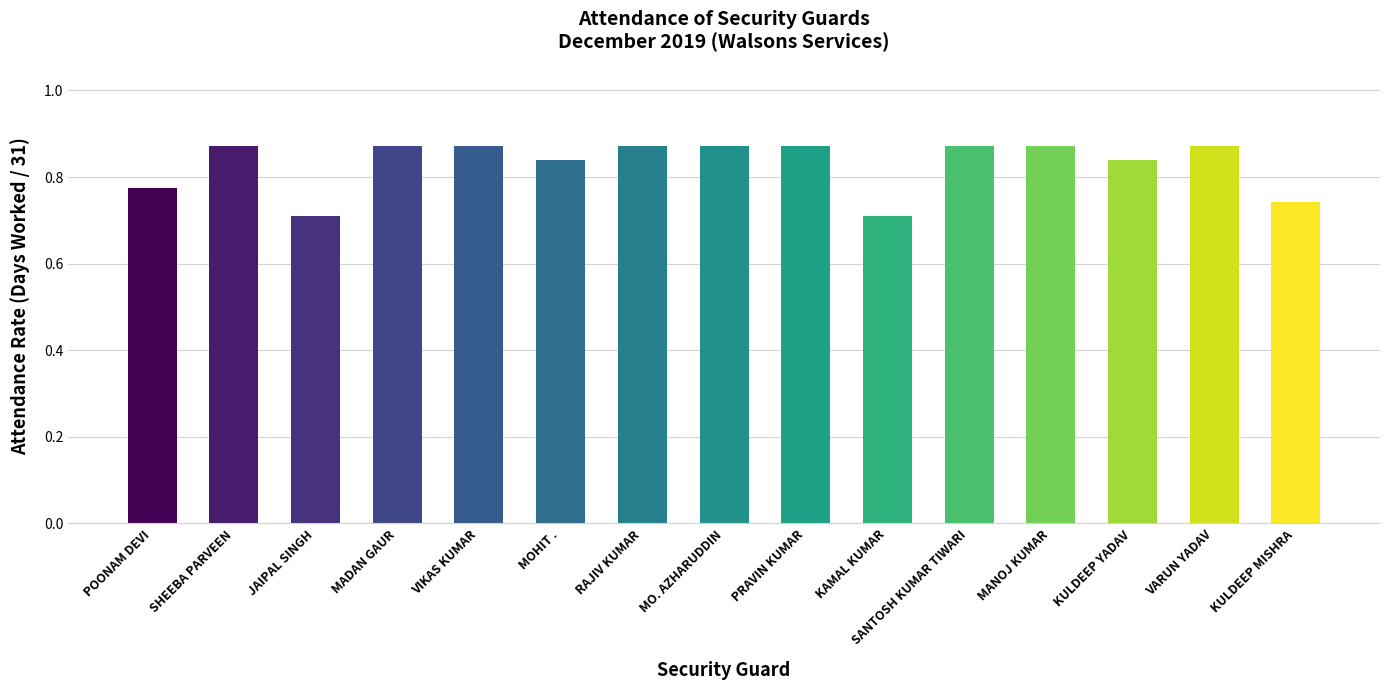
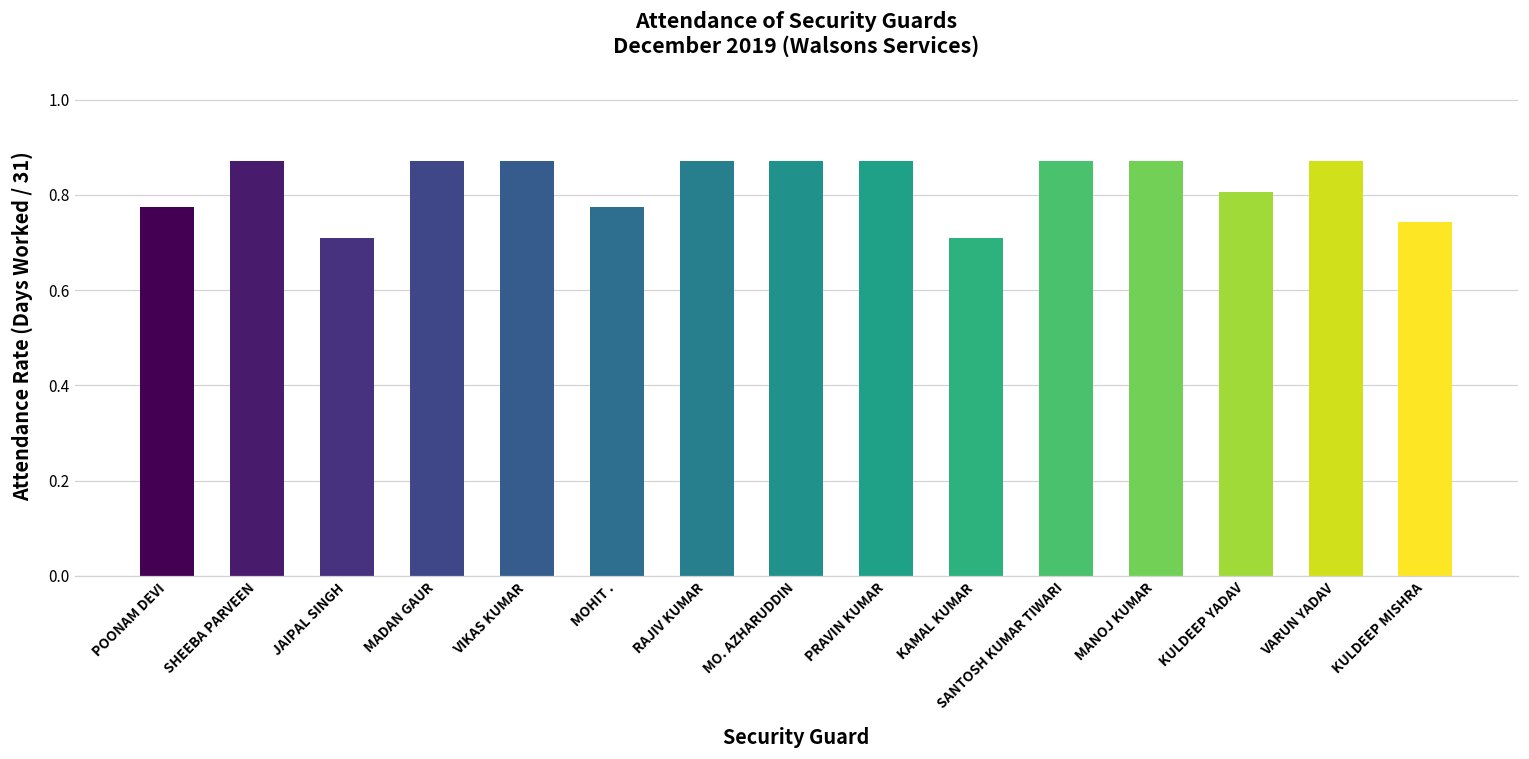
MOHIT .: 0.84 -> 0.77
KULDEEP YADAV: 0.84 -> 0.81
